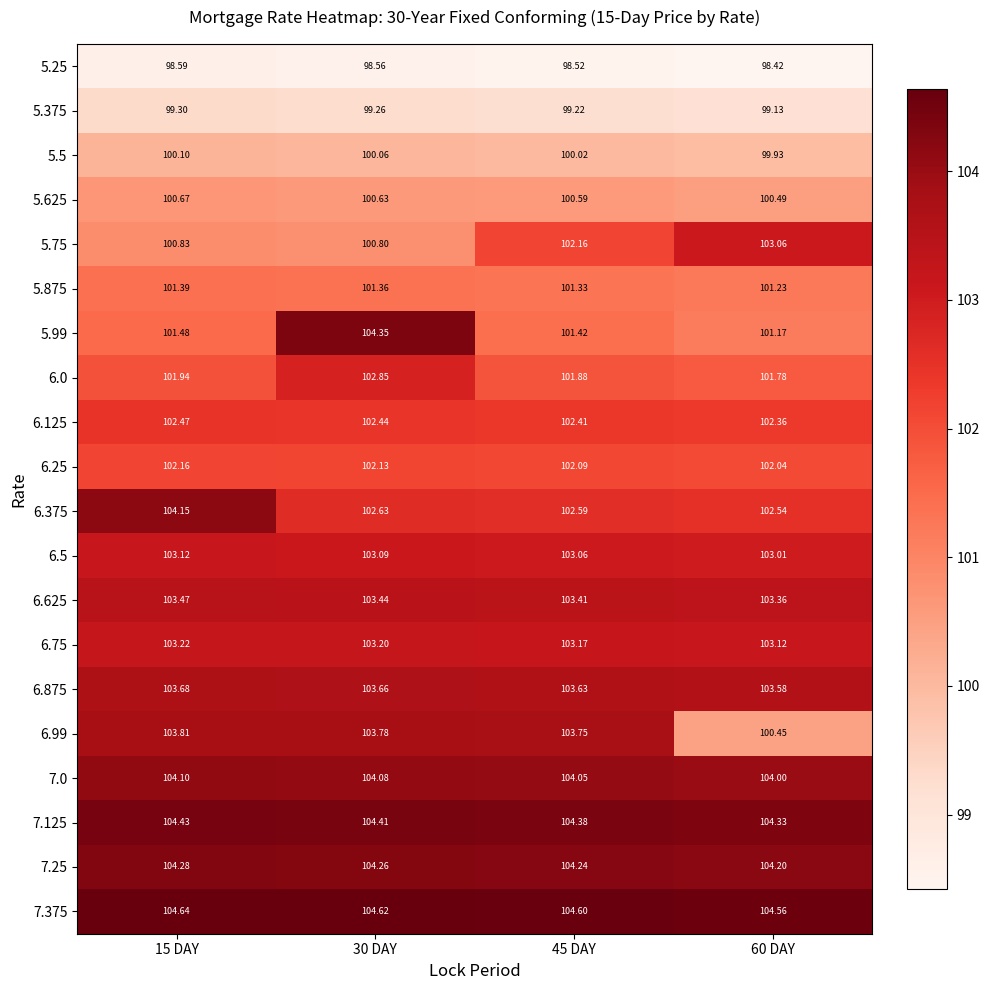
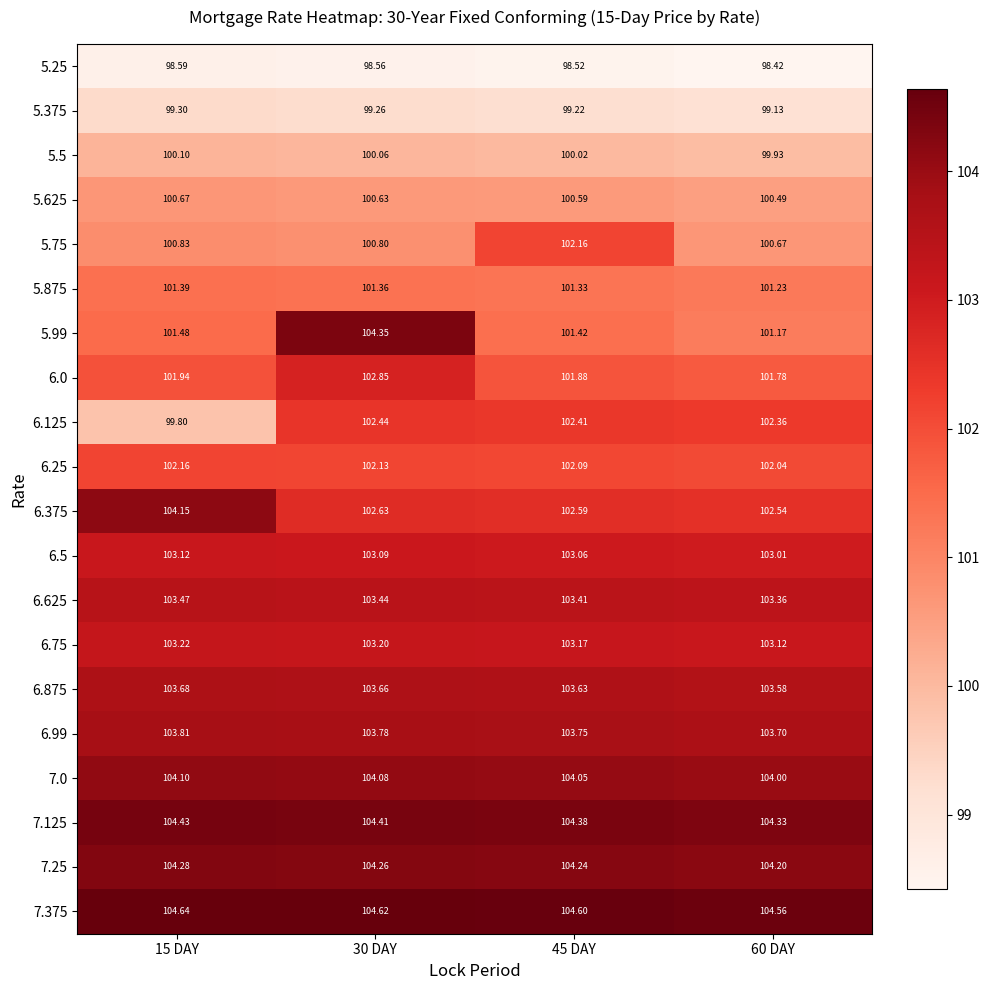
5.75, 60 DAY: 103.06 -> 100.67
6.125, 15 DAY: 102.47 -> 99.80
6.99, 60 DAY: 100.45 -> 103.70
